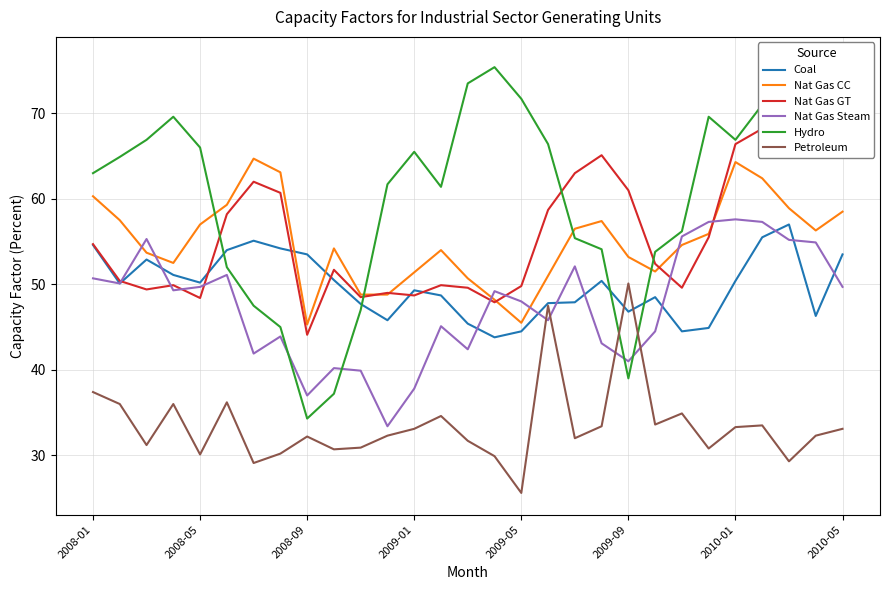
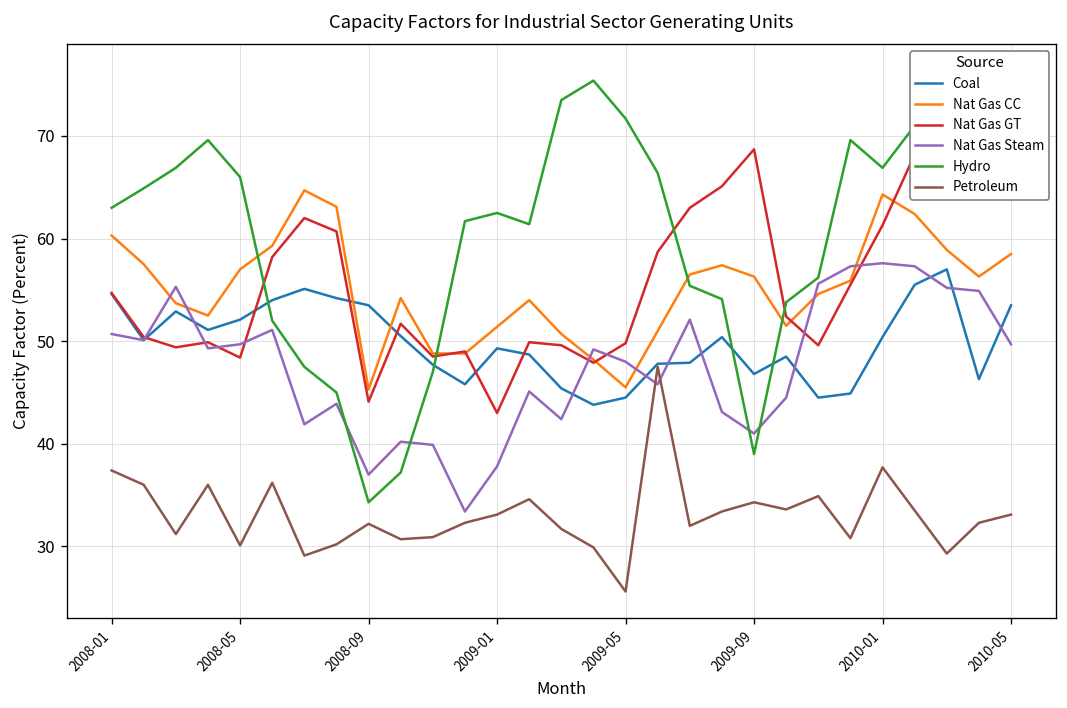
Coal, 2008-05: 50 -> 52
Nat Gas GT, 2009-01: 49 -> 43
Hydro, 2009-01: 66 -> 63
Nat Gas CC, 2009-09: 53 -> 56
Nat Gas GT, 2009-09: 61 -> 69
Petroleum, 2009-09: 50 -> 34
Nat Gas GT, 2010-01: 66 -> 61
Petroleum, 2010-01: 33 -> 38
